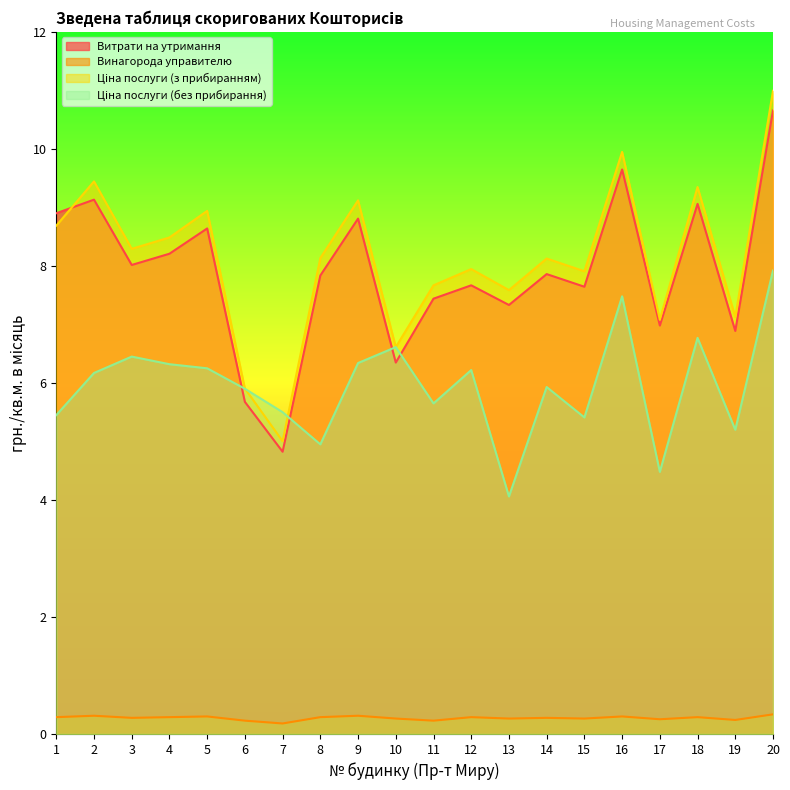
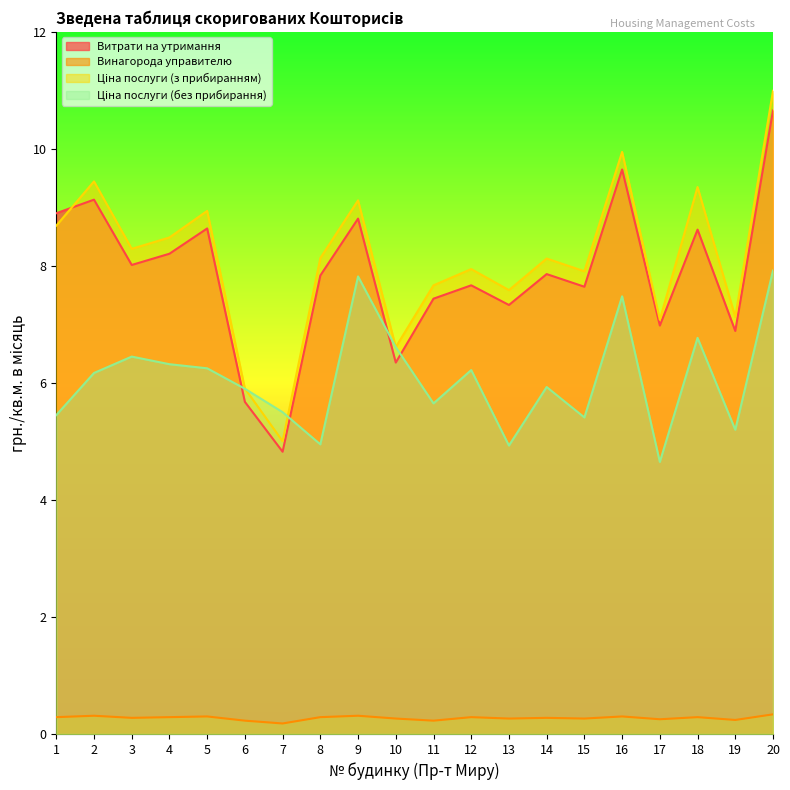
Ціна послуги (без прибирання), 9: 6.3 -> 7.8
Ціна послуги (без прибирання), 13: 4.1 -> 4.9
Ціна послуги (без прибирання), 17: 4.5 -> 4.7
Витрати на утримання, 18: 9.1 -> 8.6
